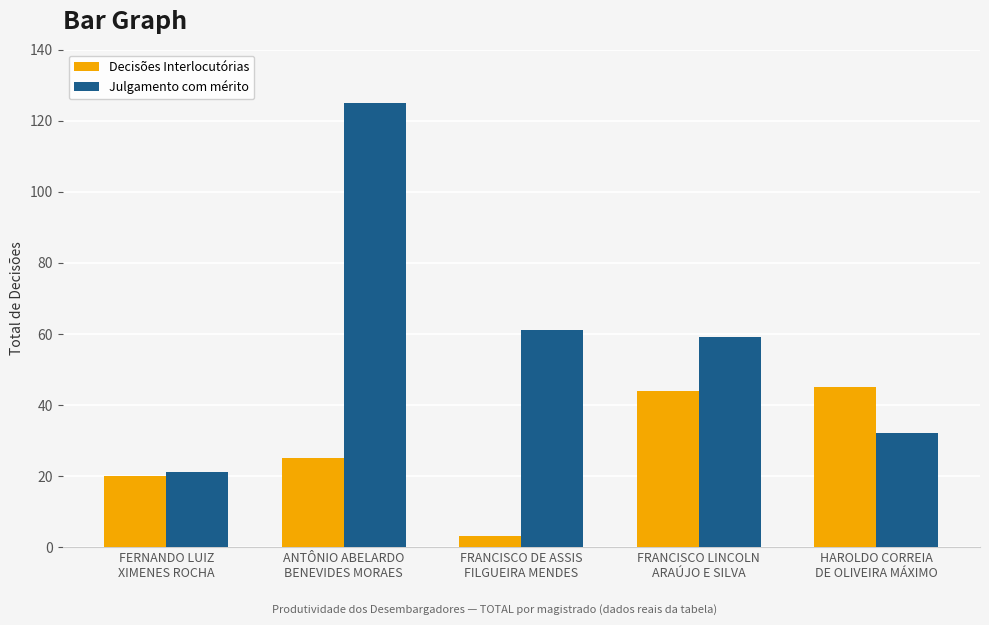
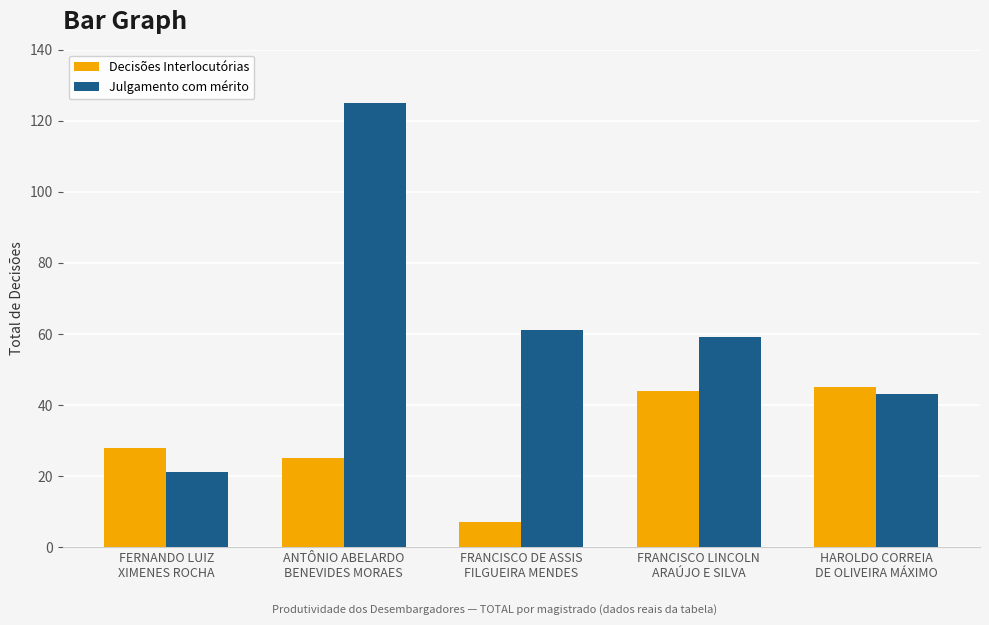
Decisões Interlocutórias, FERNANDO LUIZ XIMENES ROCHA: 20 -> 28
Decisões Interlocutórias, FRANCISCO DE ASSIS FILGUEIRA MENDES: 3 -> 7
Julgamento com mérito, HAROLDO CORREIA DE OLIVEIRA MÁXIMO: 32 -> 43
